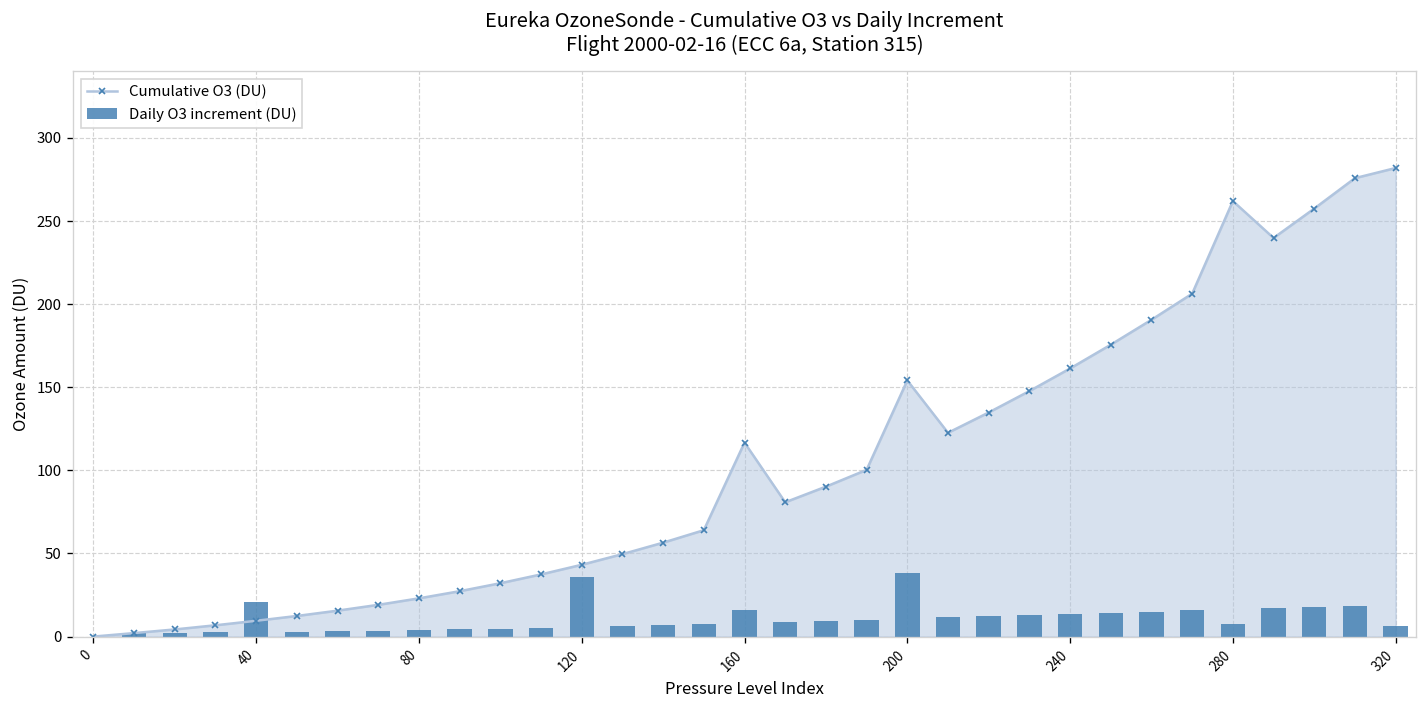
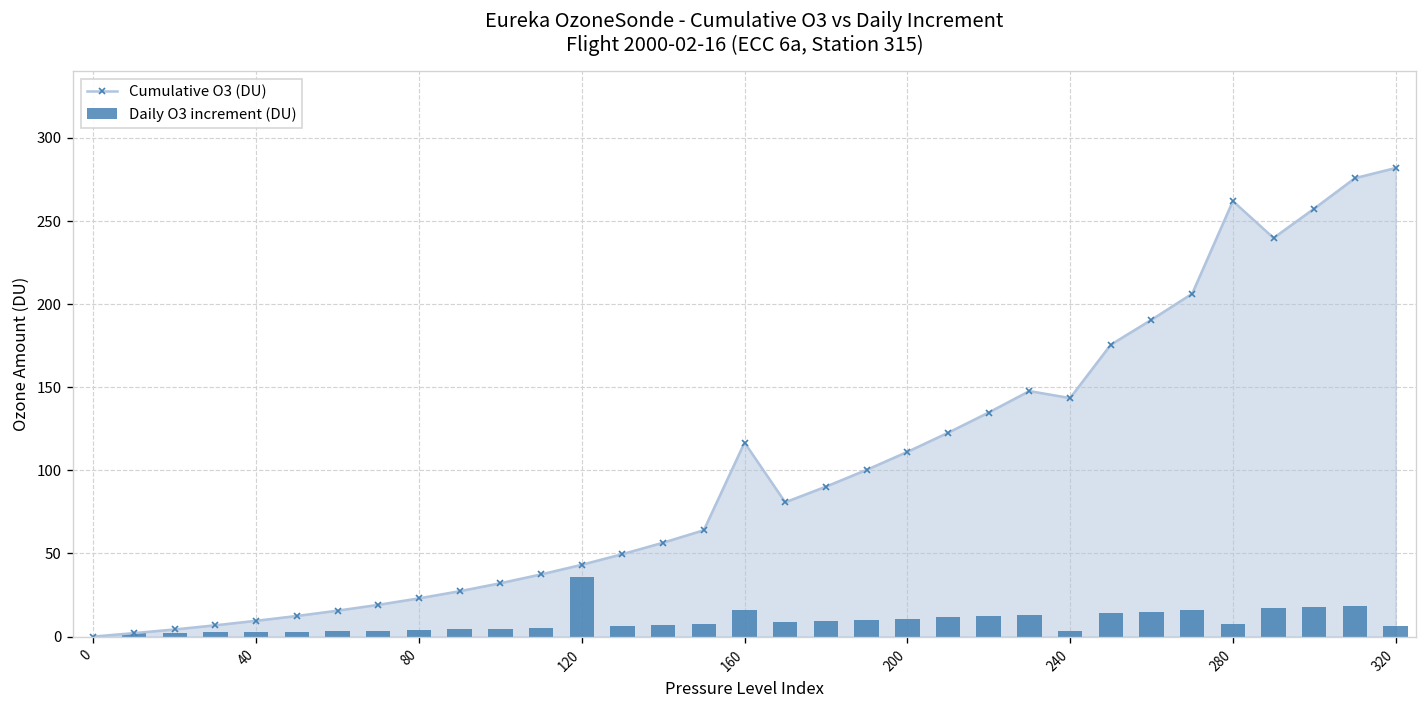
Daily O3 increment (DU), 40: 21 -> 3
Cumulative O3 (DU), 200: 154 -> 111
Daily O3 increment (DU), 200: 39 -> 11
Cumulative O3 (DU), 240: 161 -> 144
Daily O3 increment (DU), 240: 14 -> 3
